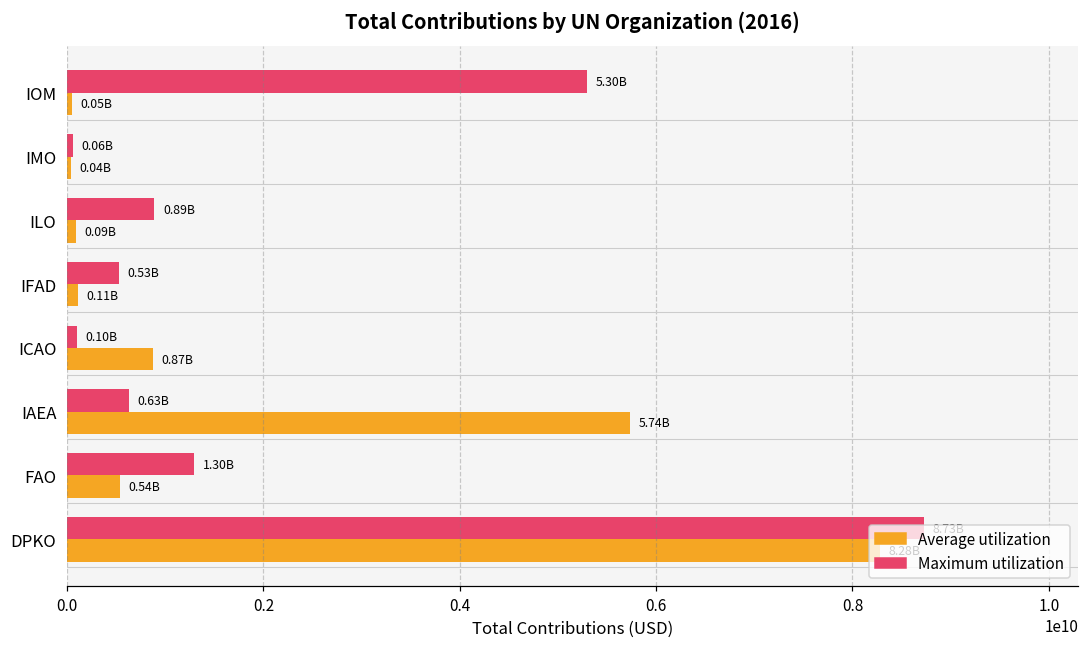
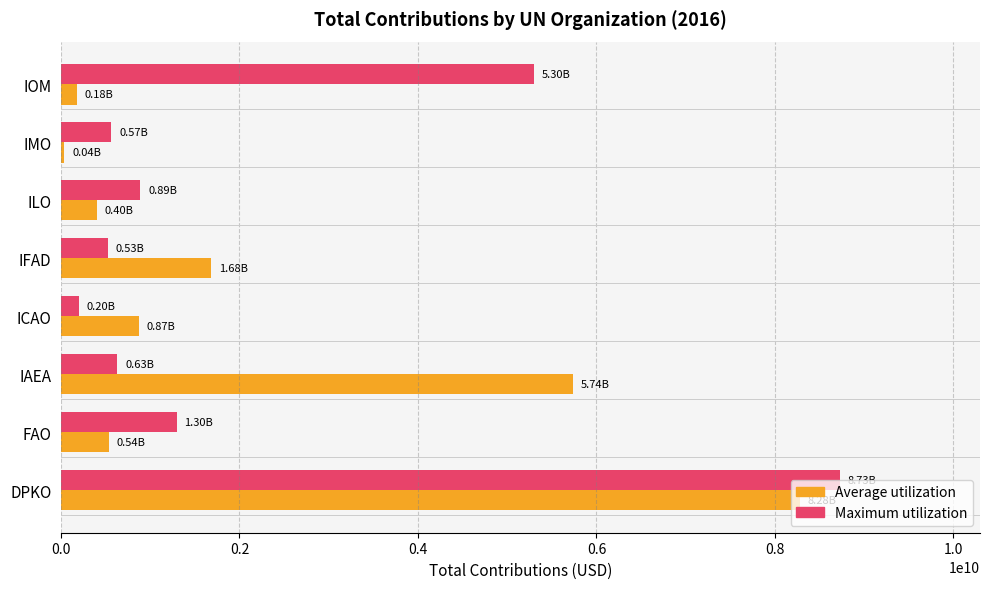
Average utilization, IOM: 0.05B -> 0.18B
Maximum utilization, IMO: 0.06B -> 0.57B
Average utilization, ILO: 0.09B -> 0.40B
Average utilization, IFAD: 0.11B -> 1.68B
Maximum utilization, ICAO: 0.10B -> 0.20B
